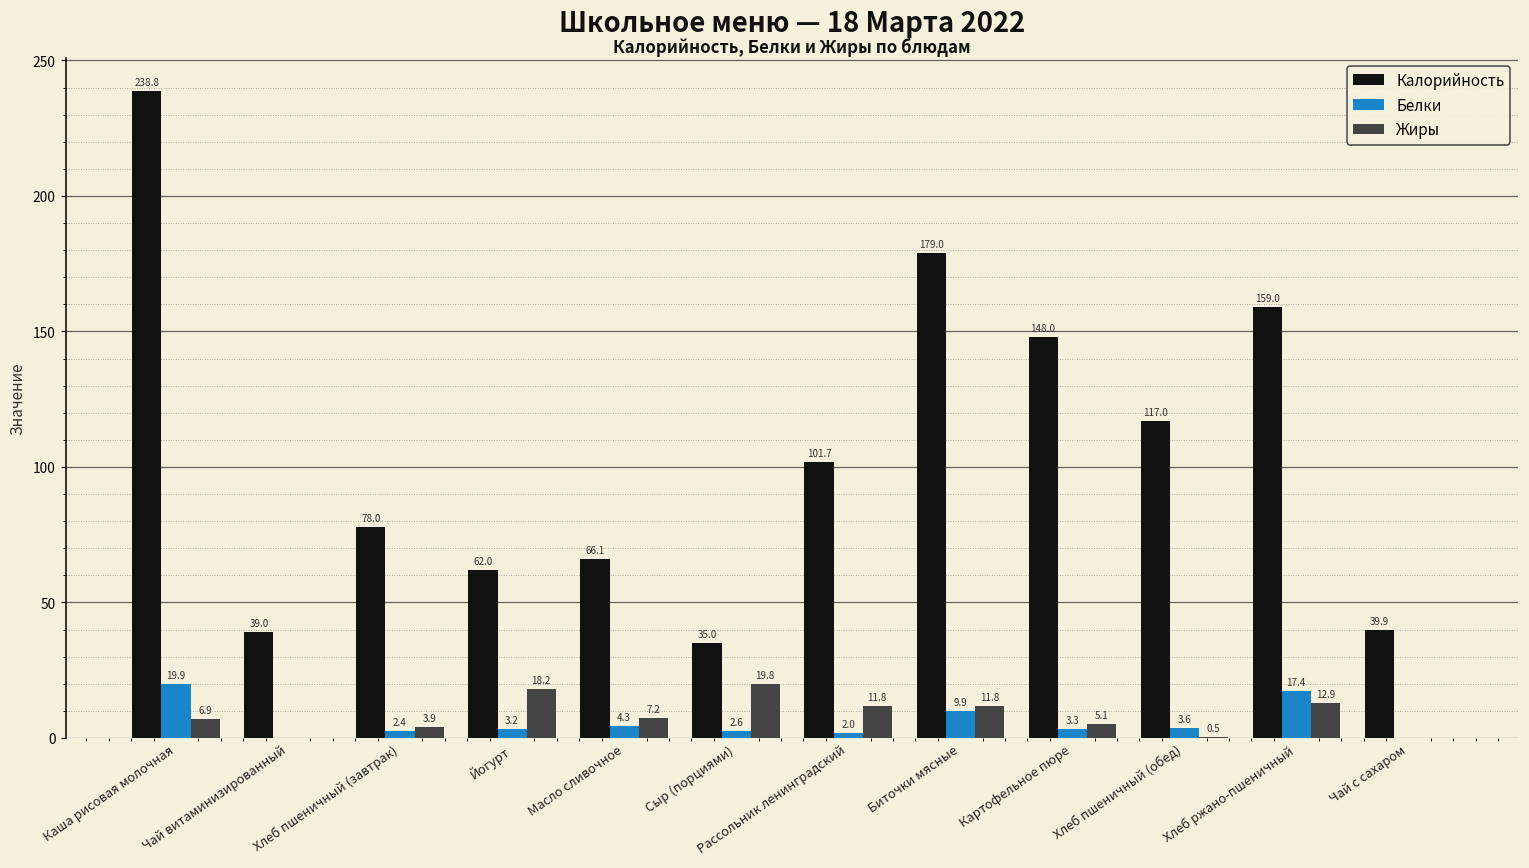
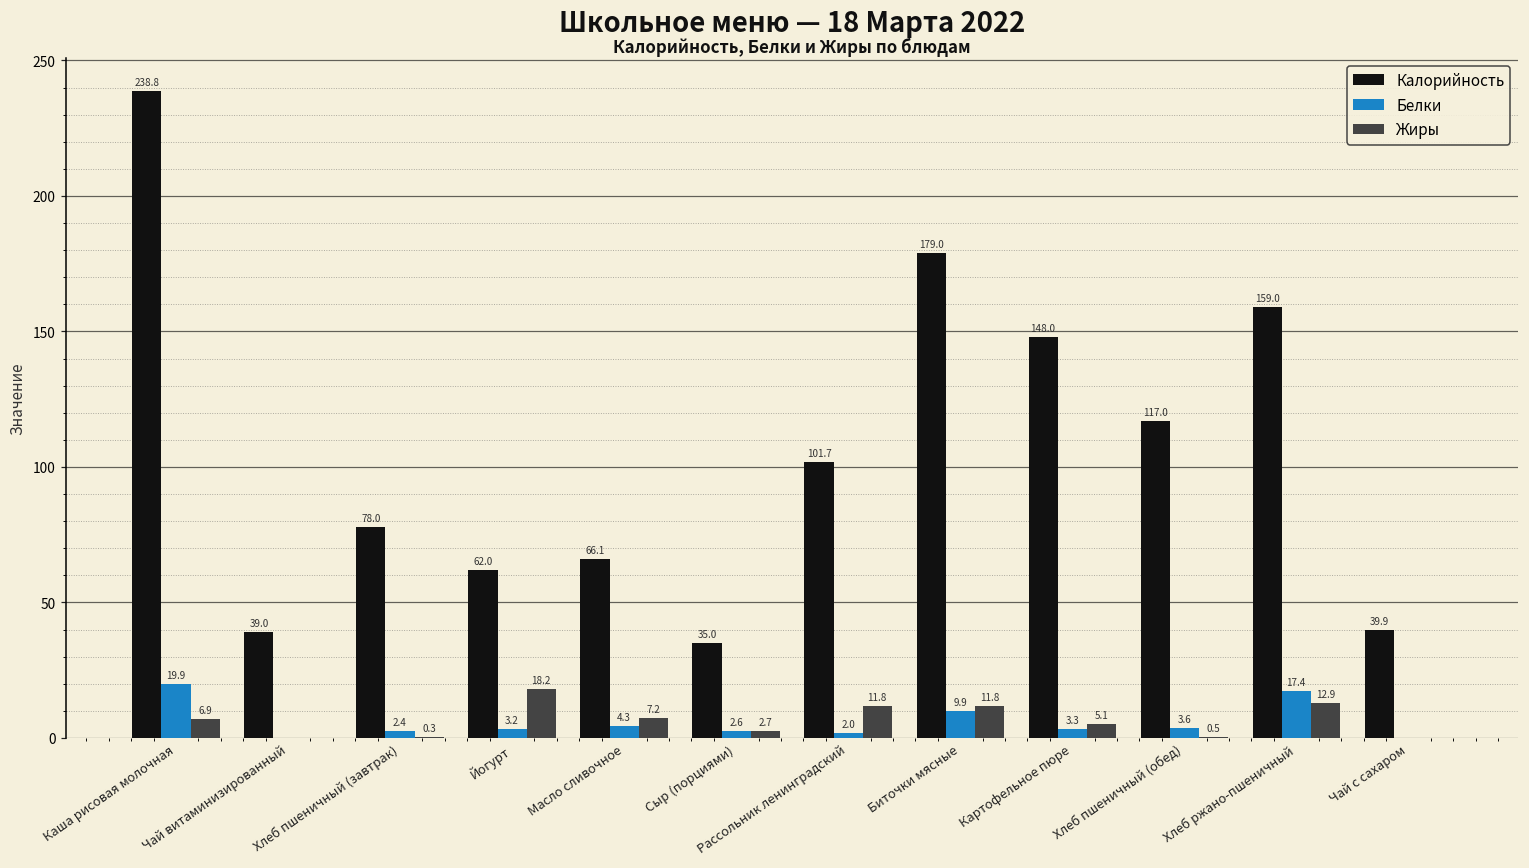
Жиры, Хлеб пшеничный (завтрак): 3.9 -> 0.3
Жиры, Сыр (порциями): 19.8 -> 2.7
